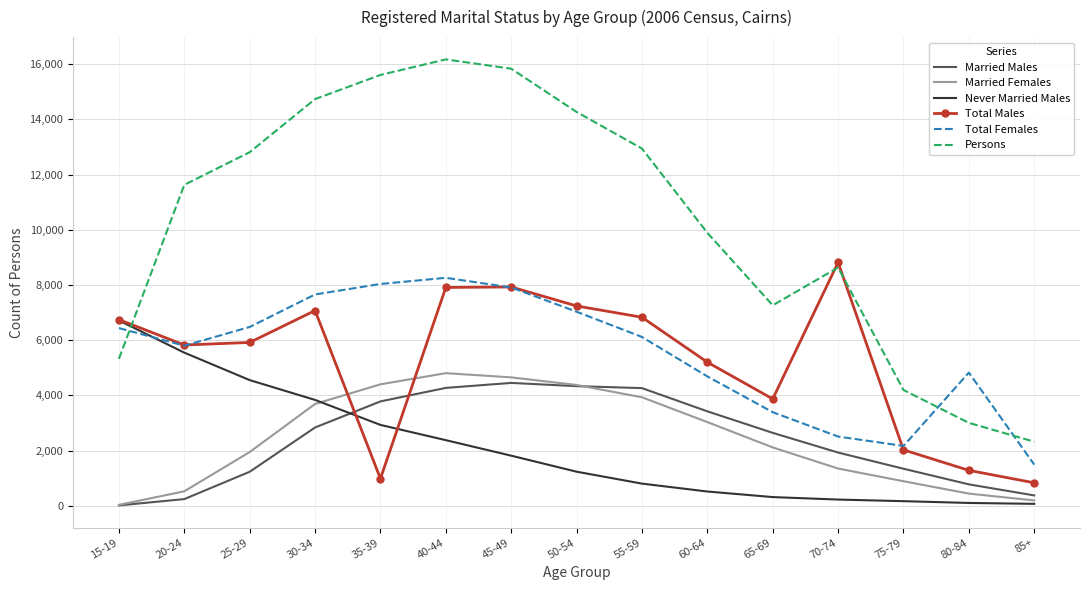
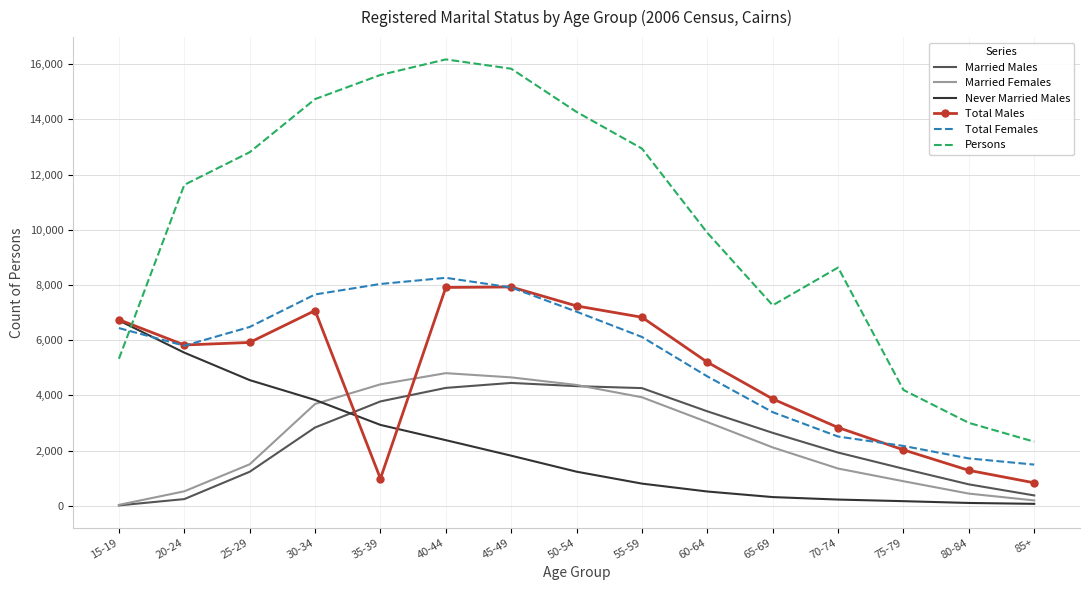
Married Females, 25-29: 1,900 -> 1,500
Total Males, 70-74: 8,800 -> 2,800
Total Females, 80-84: 4,800 -> 1,700
